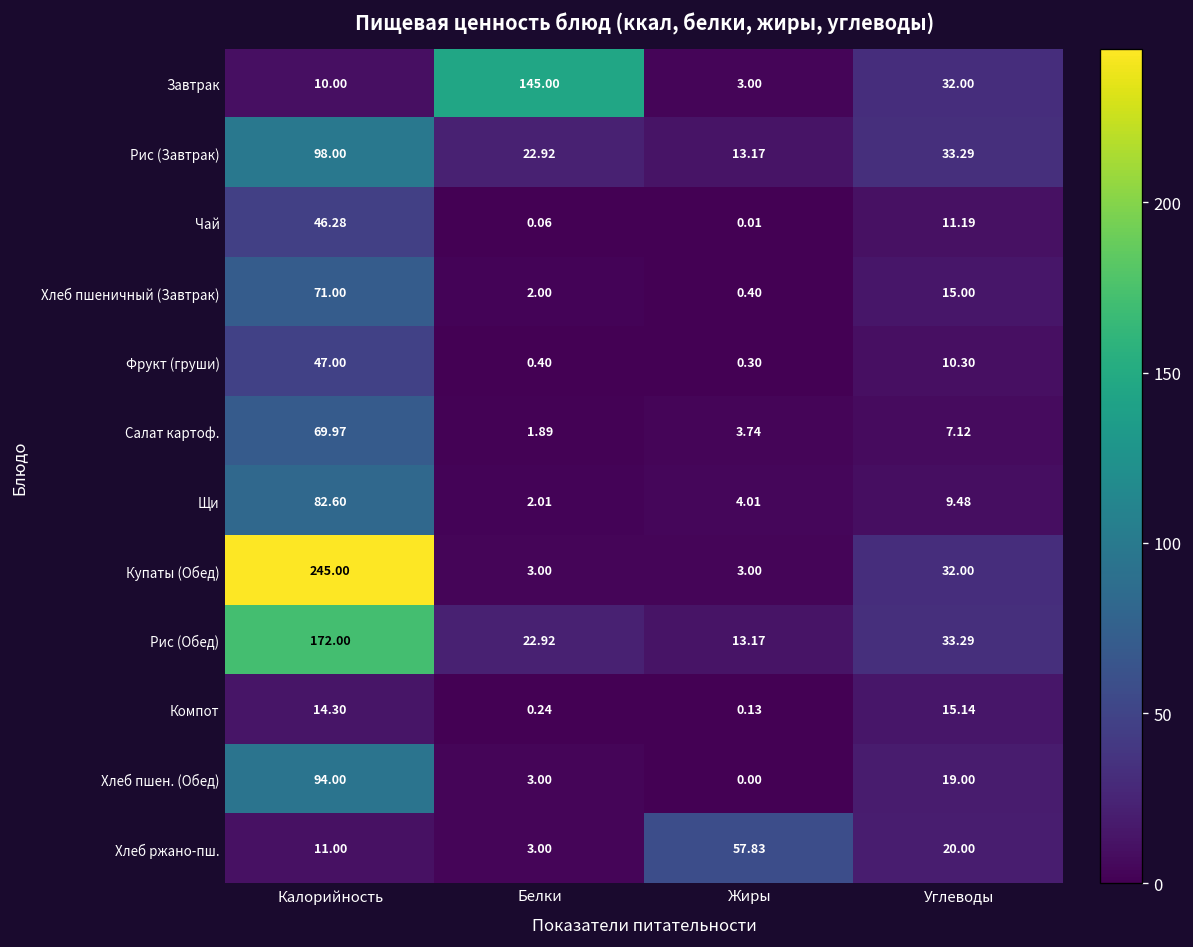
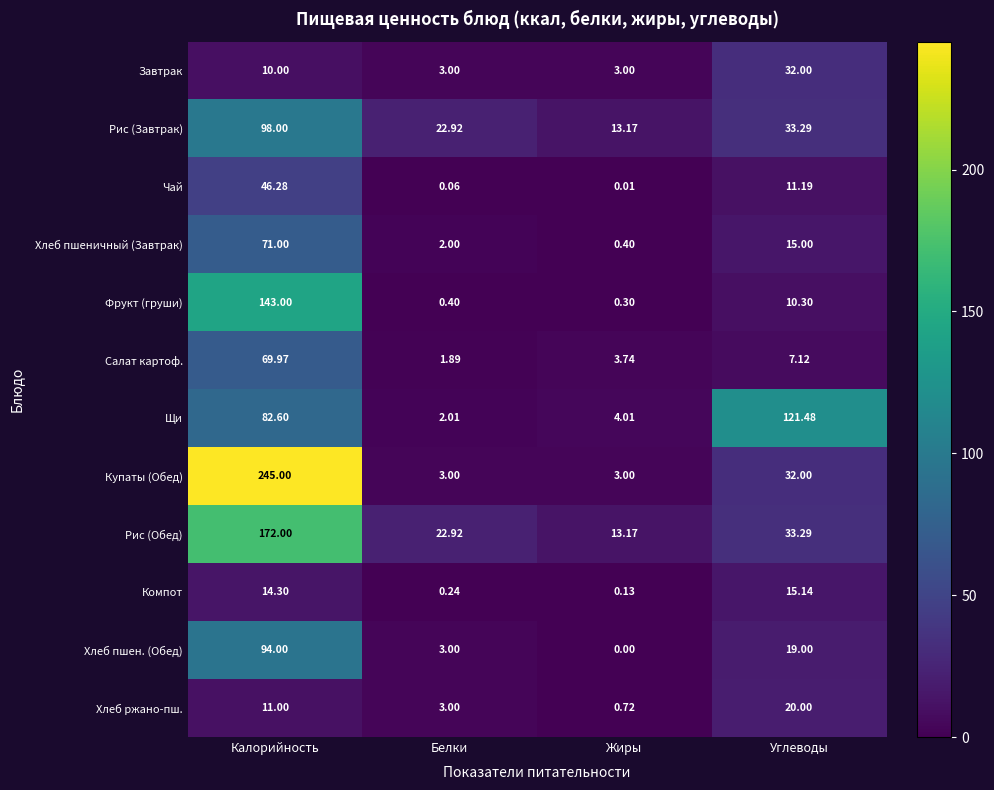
Завтрак, Белки: 145.00 -> 3.00
Фрукт (груши), Калорийность: 47.00 -> 143.00
Щи, Углеводы: 9.48 -> 121.48
Хлеб ржано-пш., Жиры: 57.83 -> 0.72
